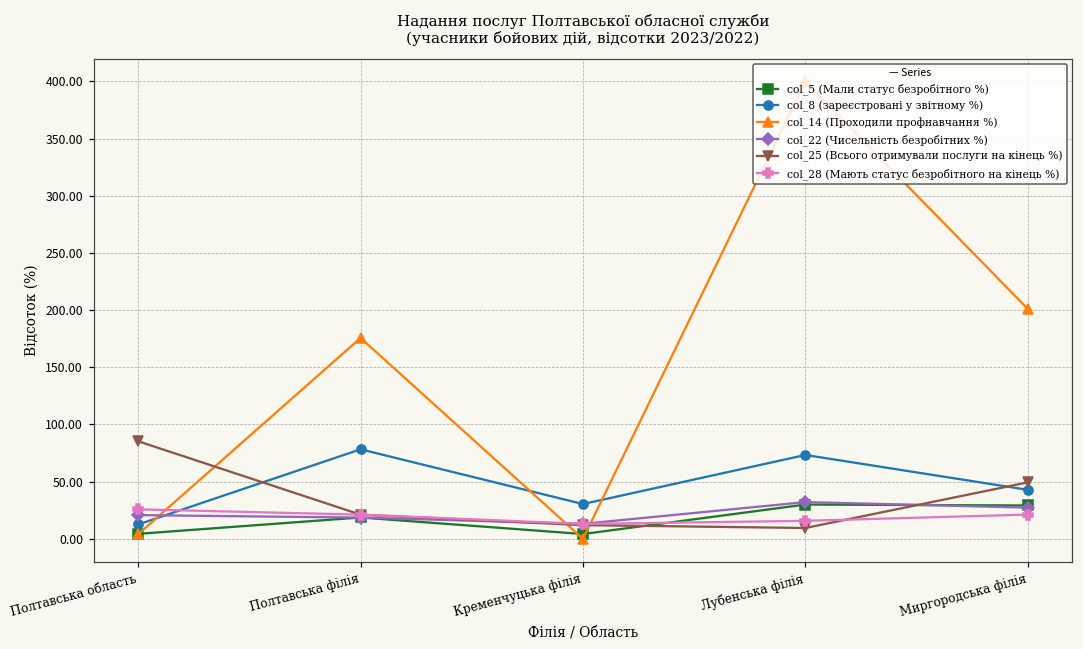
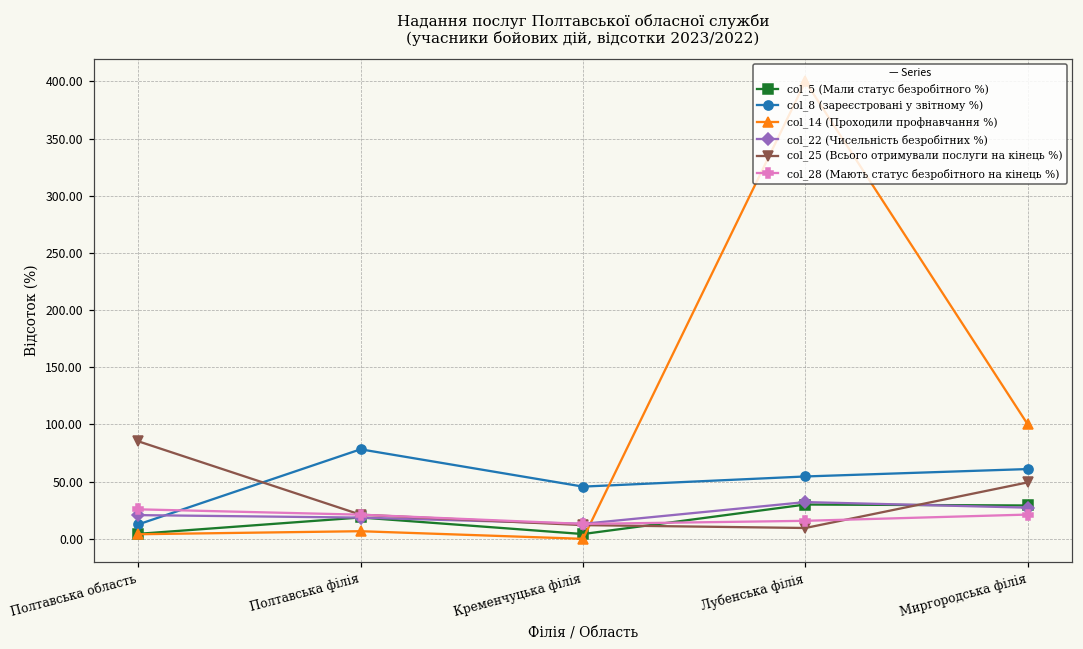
col_14 (Проходили профнавчання %), Полтавська філія: 176 -> 7
col_8 (зареєстровані у звітному %), Кременчуцька філія: 30 -> 46
col_8 (зареєстровані у звітному %), Лубенська філія: 73 -> 55
col_8 (зареєстровані у звітному %), Миргородська філія: 43 -> 61
col_14 (Проходили профнавчання %), Миргородська філія: 201 -> 100
